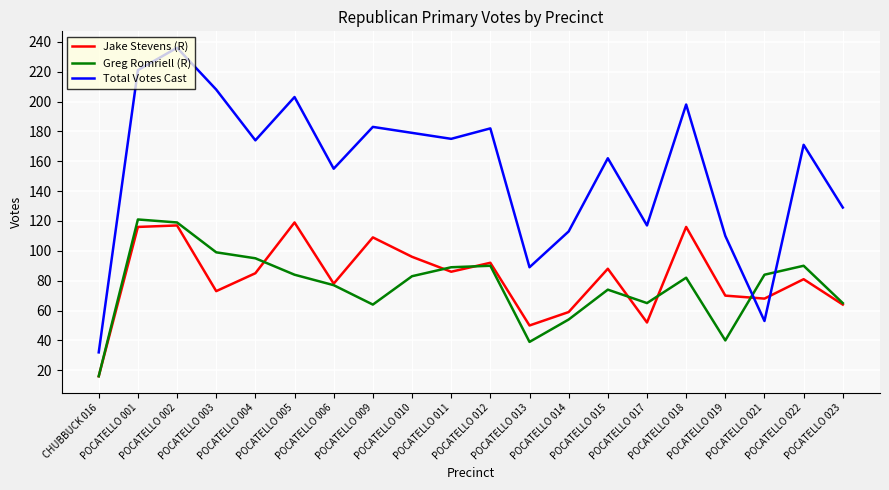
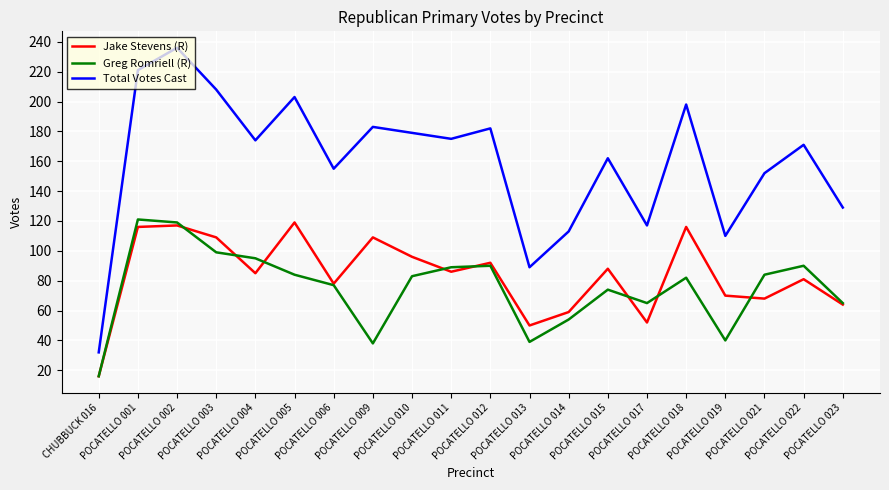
Jake Stevens (R), POCATELLO 003: 73 -> 109
Greg Romriell (R), POCATELLO 009: 64 -> 38
Total Votes Cast, POCATELLO 021: 53 -> 152
